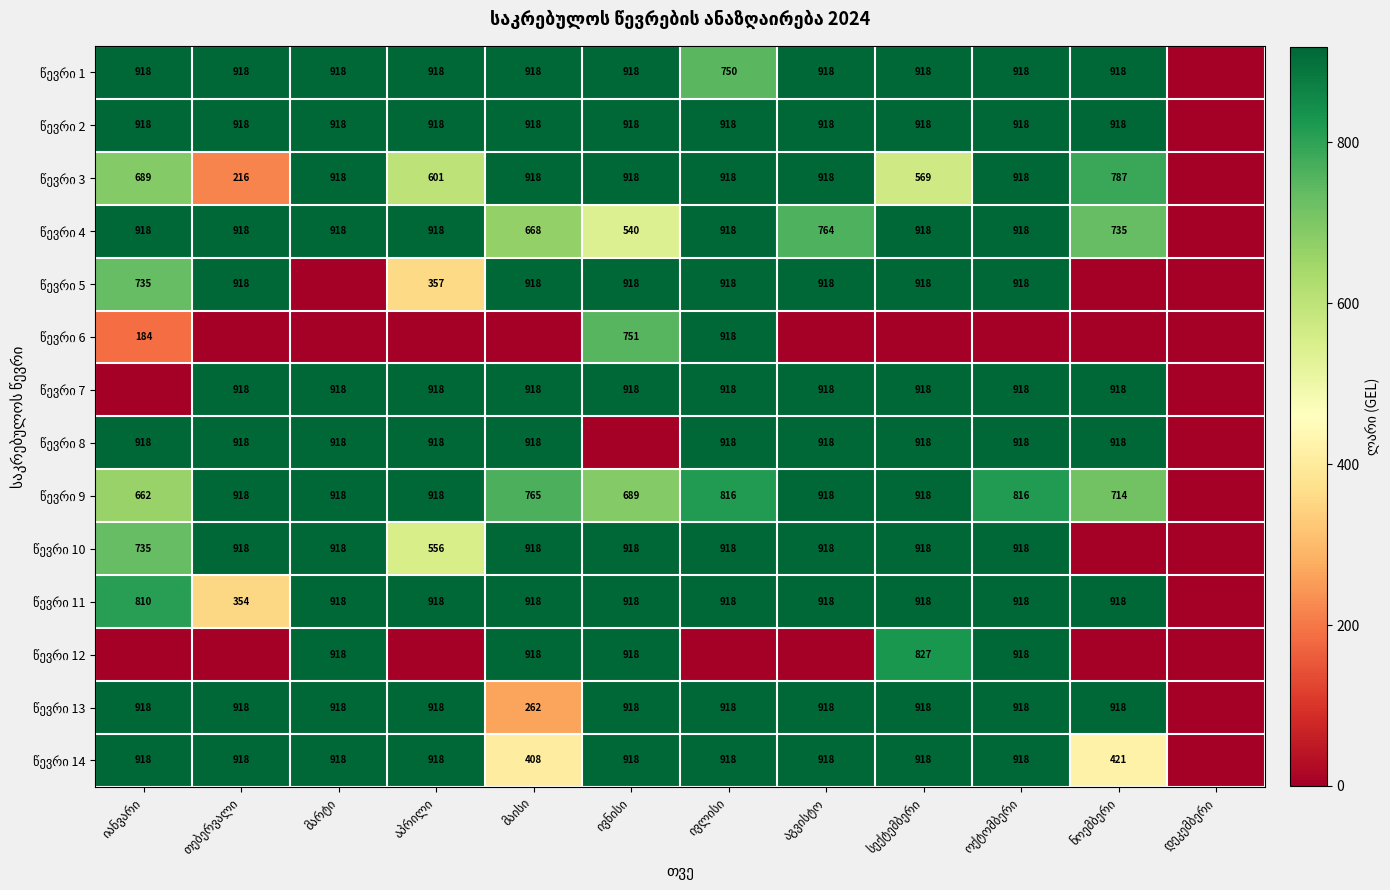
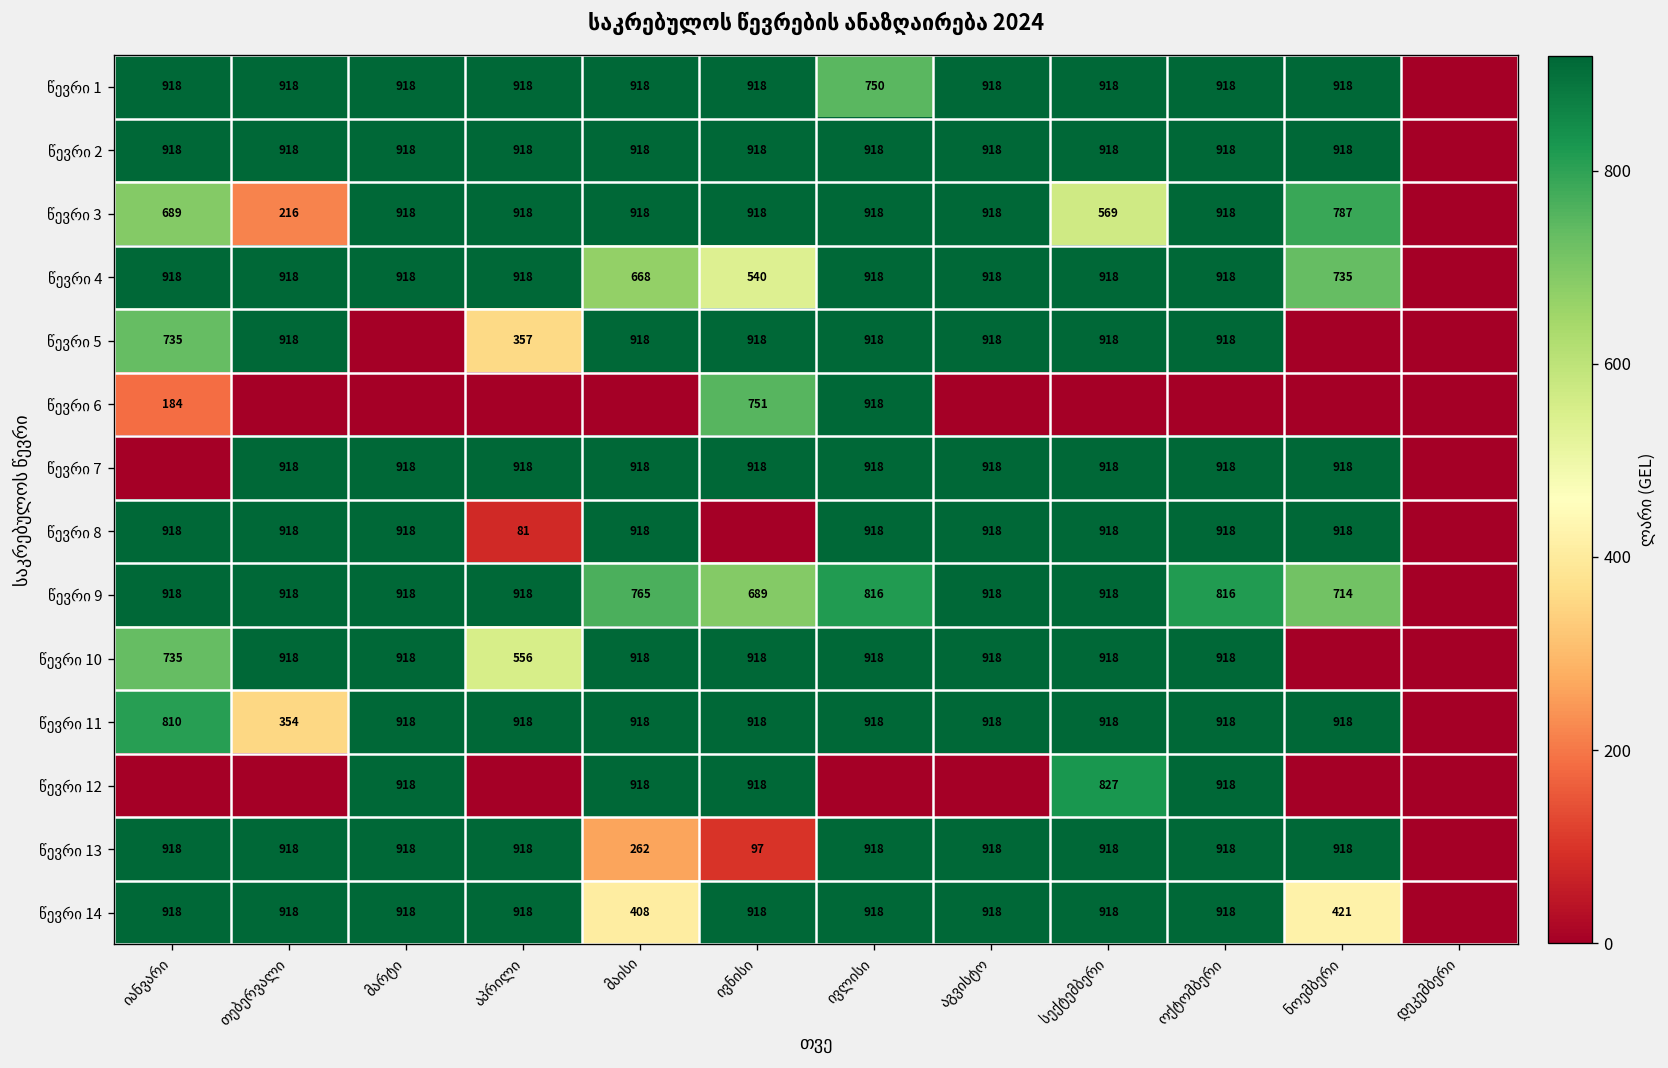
წევრი 3, აპრილი: 601 -> 918
წევრი 4, აგვისტო: 764 -> 918
წევრი 8, აპრილი: 918 -> 81
წევრი 9, იანვარი: 662 -> 918
წევრი 13, ივნისი: 918 -> 97
